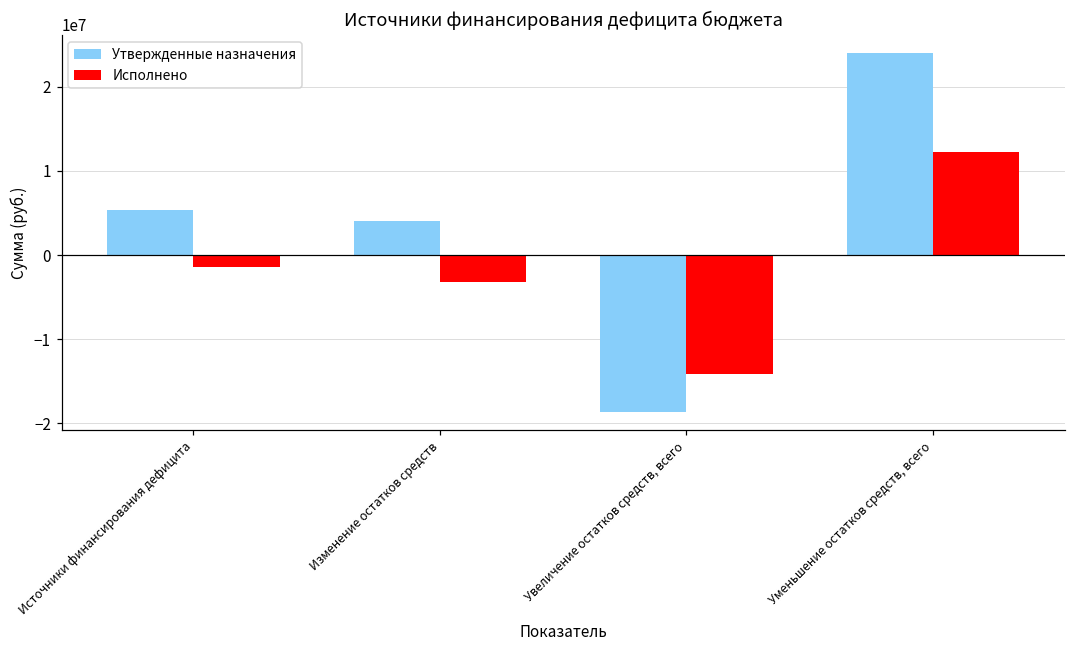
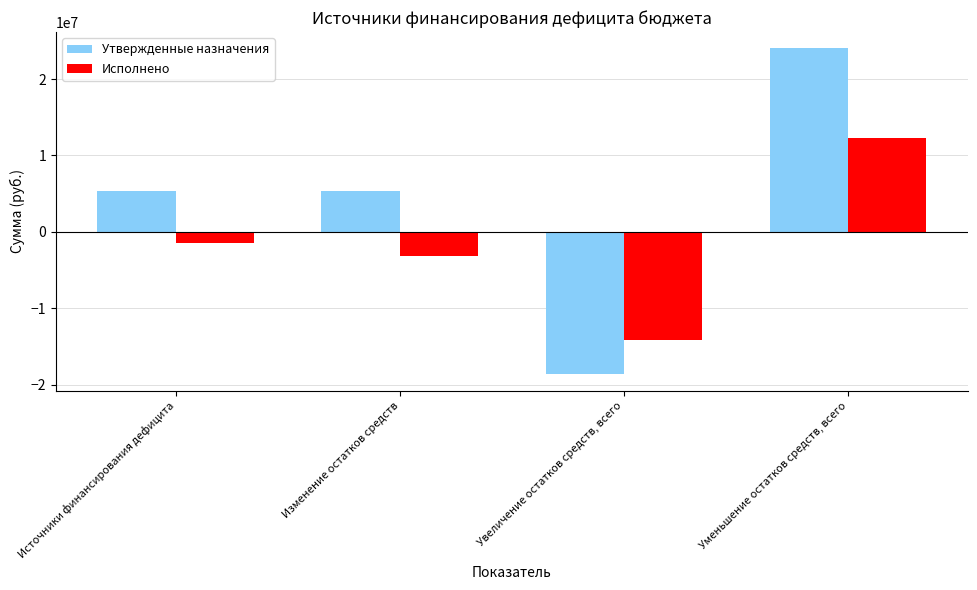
Утвержденные назначения, Изменение остатков средств: 4000000 -> 5000000
